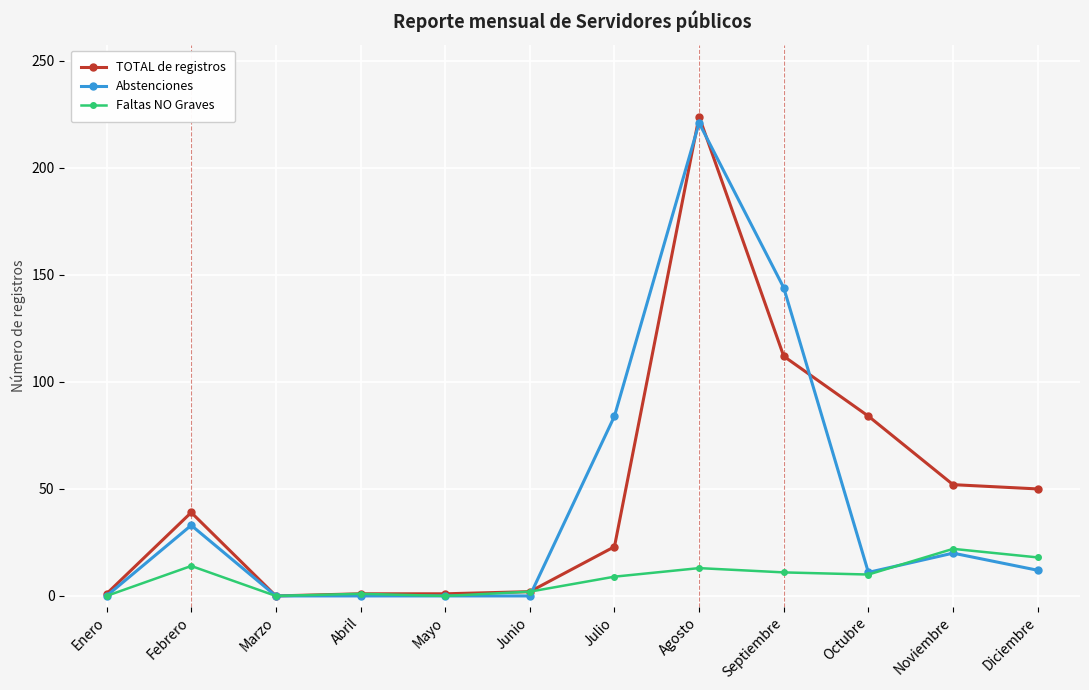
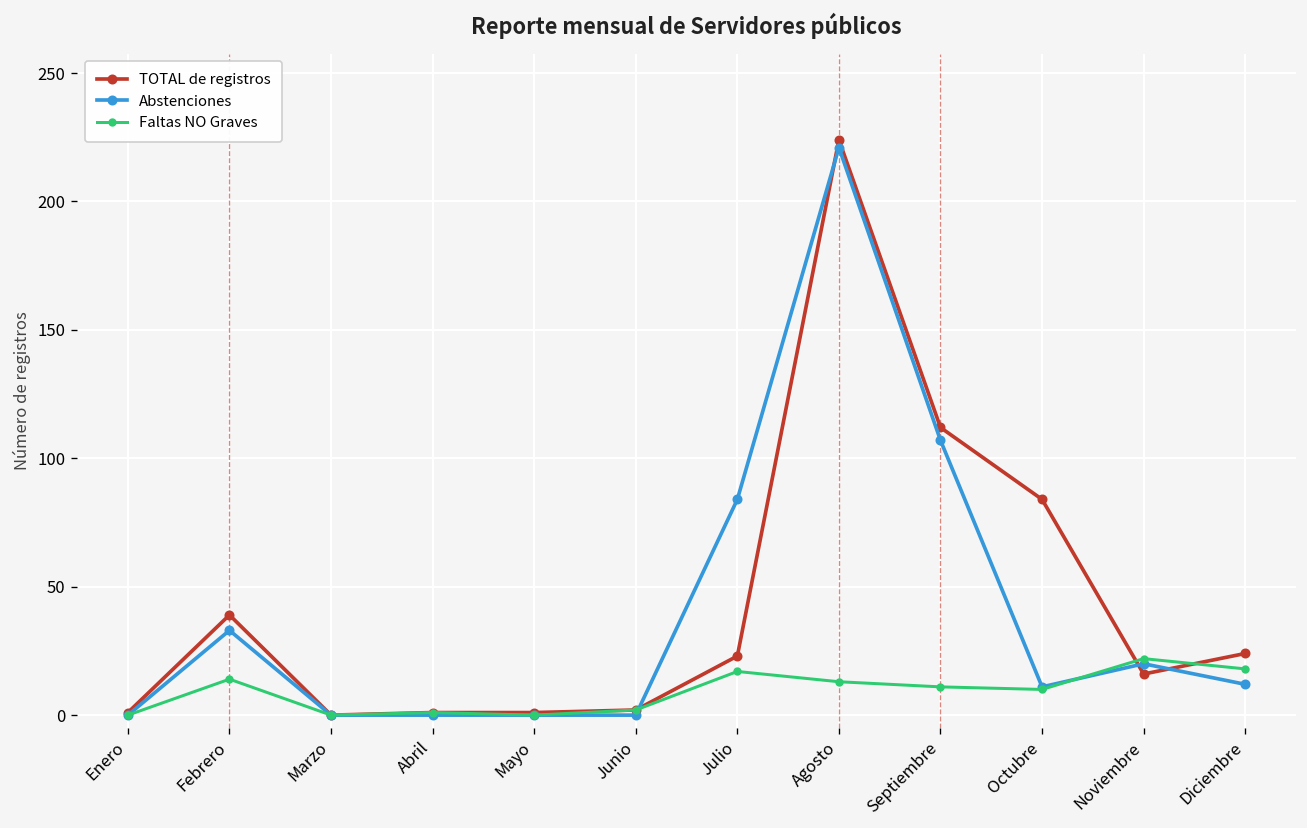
Faltas NO Graves, Julio: 9 -> 17
Abstenciones, Septiembre: 144 -> 107
TOTAL de registros, Noviembre: 52 -> 16
TOTAL de registros, Diciembre: 50 -> 24
